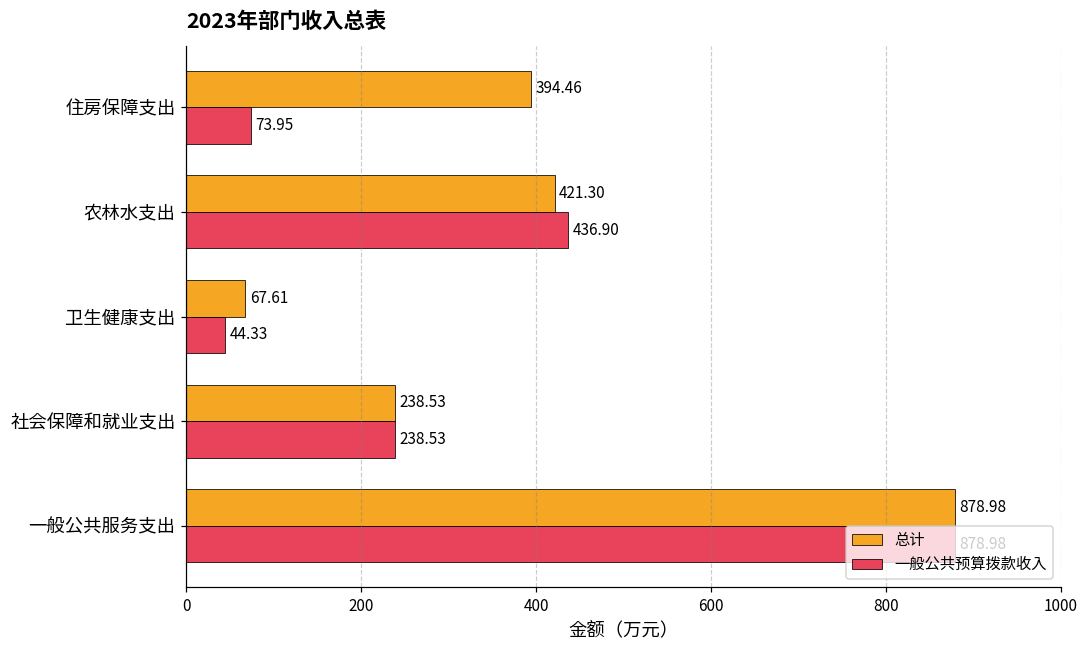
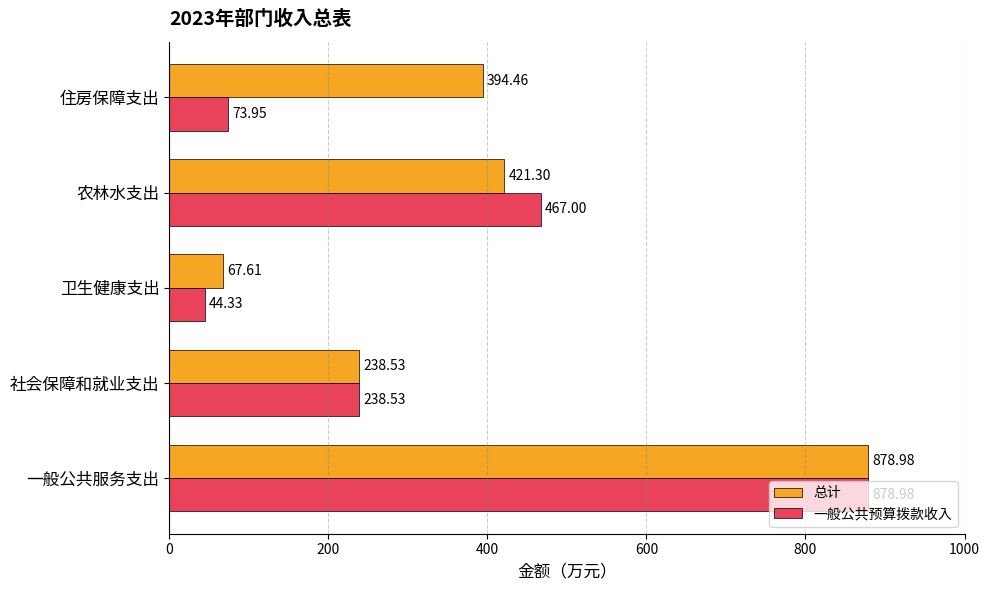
一般公共预算拨款收入, 农林水支出: 436.90 -> 467.00
